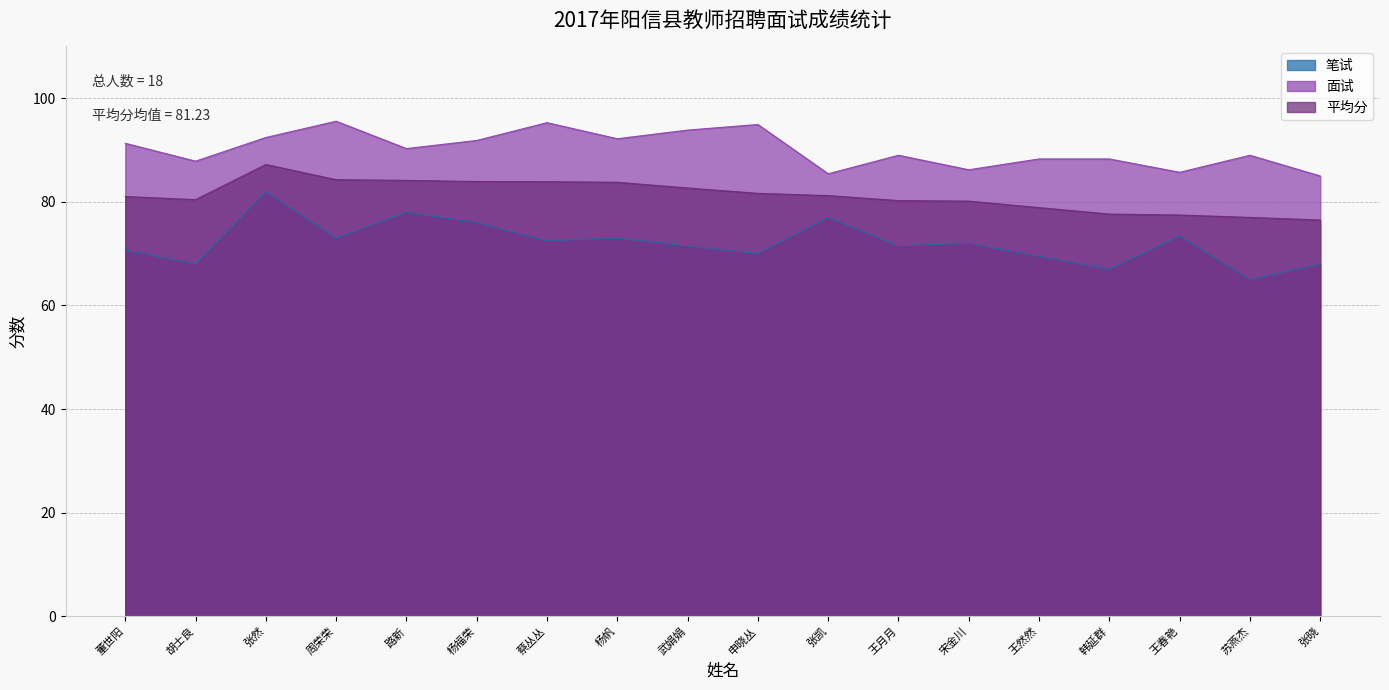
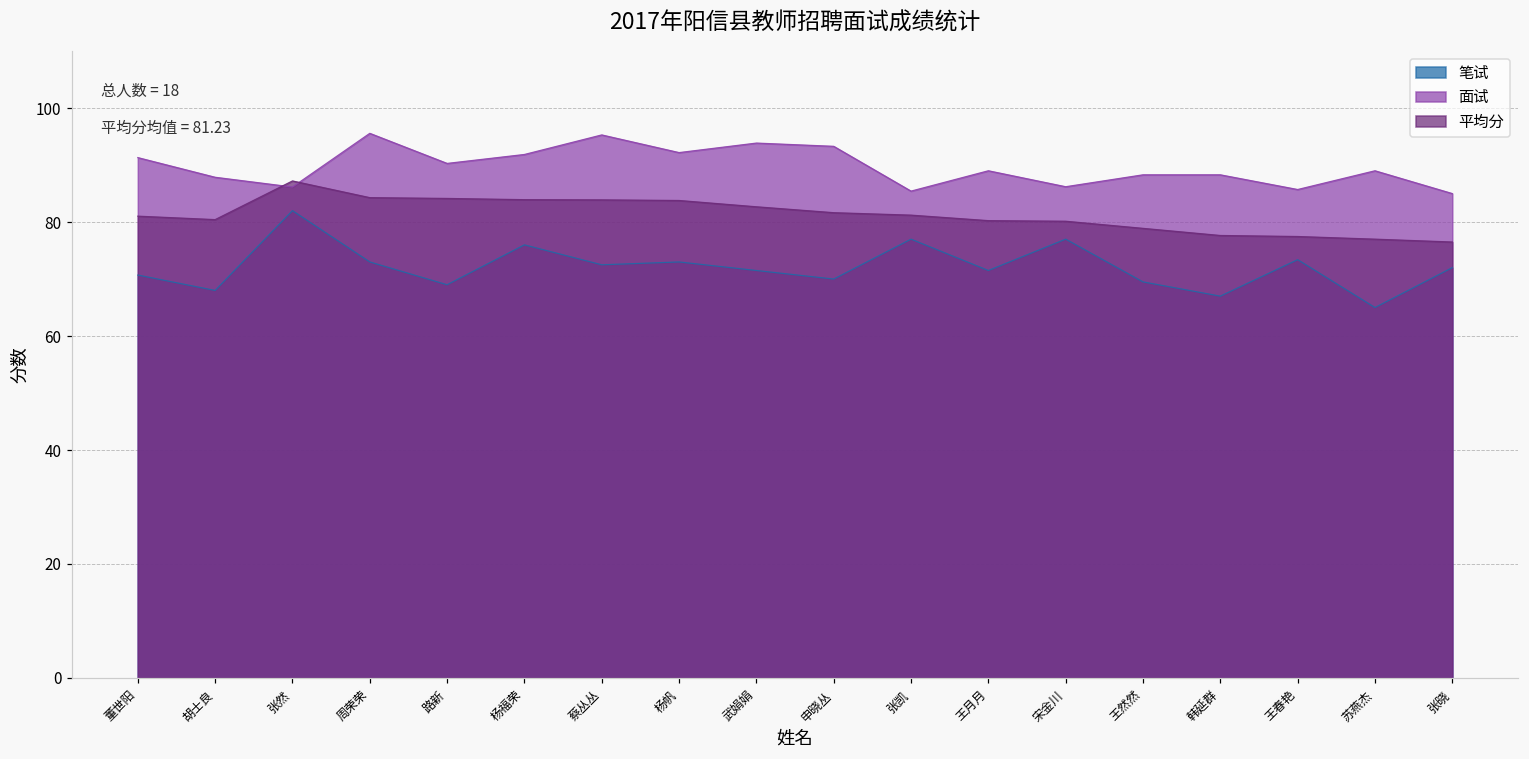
面试, 张然: 92 -> 86
笔试, 路新: 78 -> 69
面试, 申晓丛: 95 -> 93
笔试, 宋金川: 72 -> 77
笔试, 张晓: 68 -> 72
